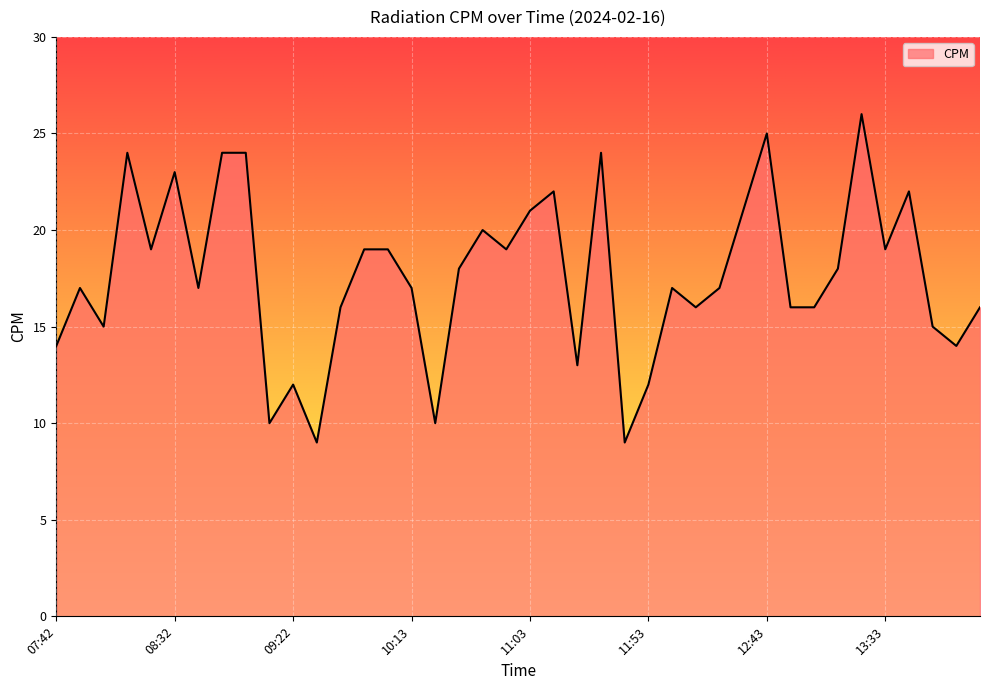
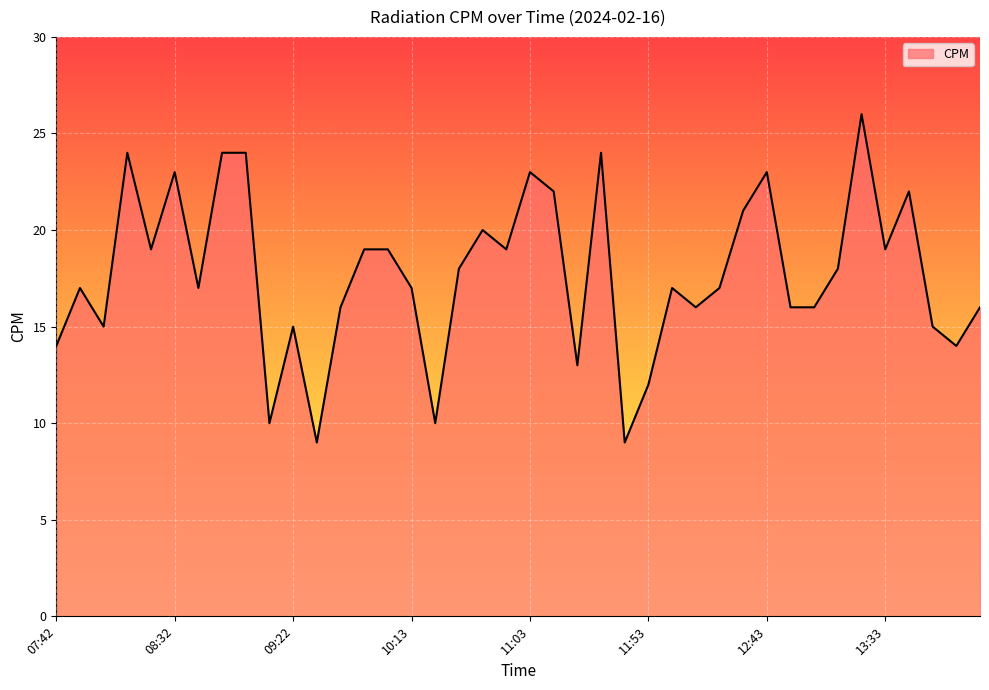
09:22: 12 -> 15
11:03: 21 -> 23
12:43: 25 -> 23
